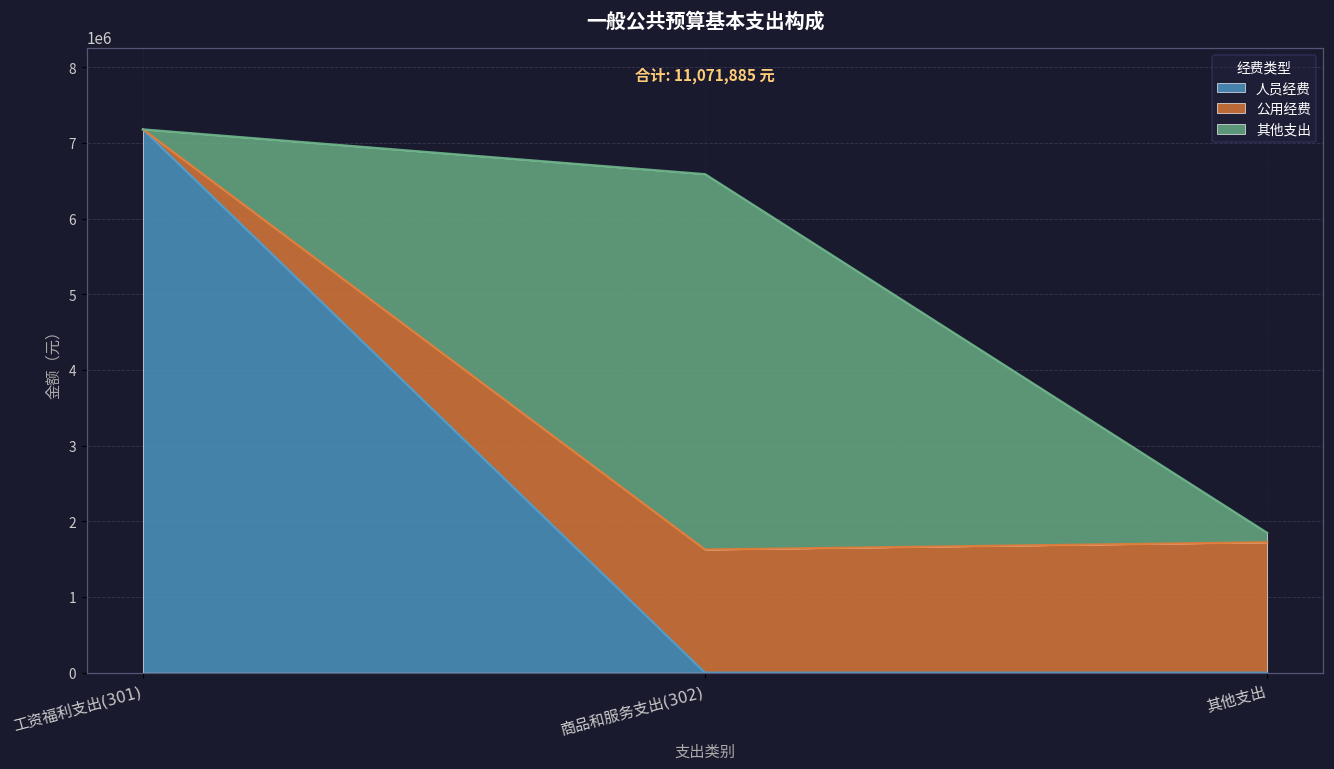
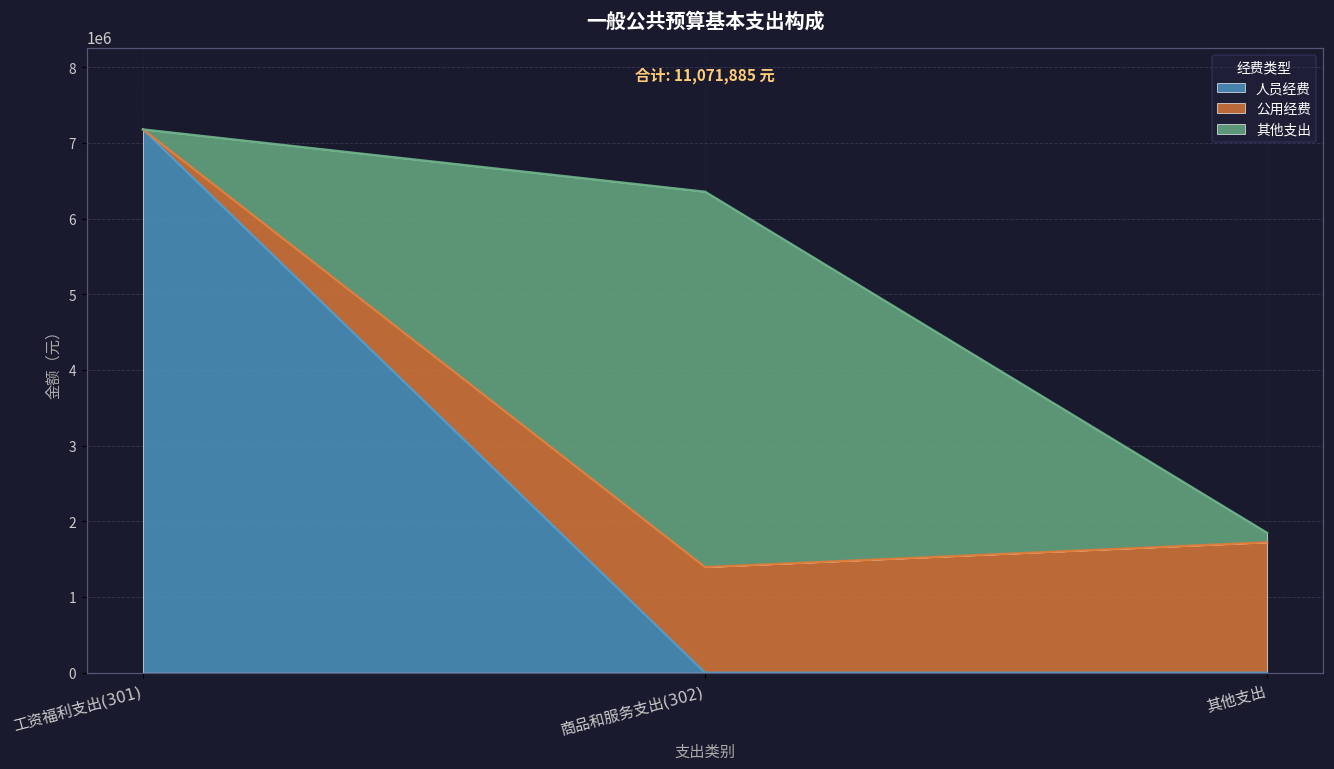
公用经费, 商品和服务支出(302): 1600000 -> 1400000
